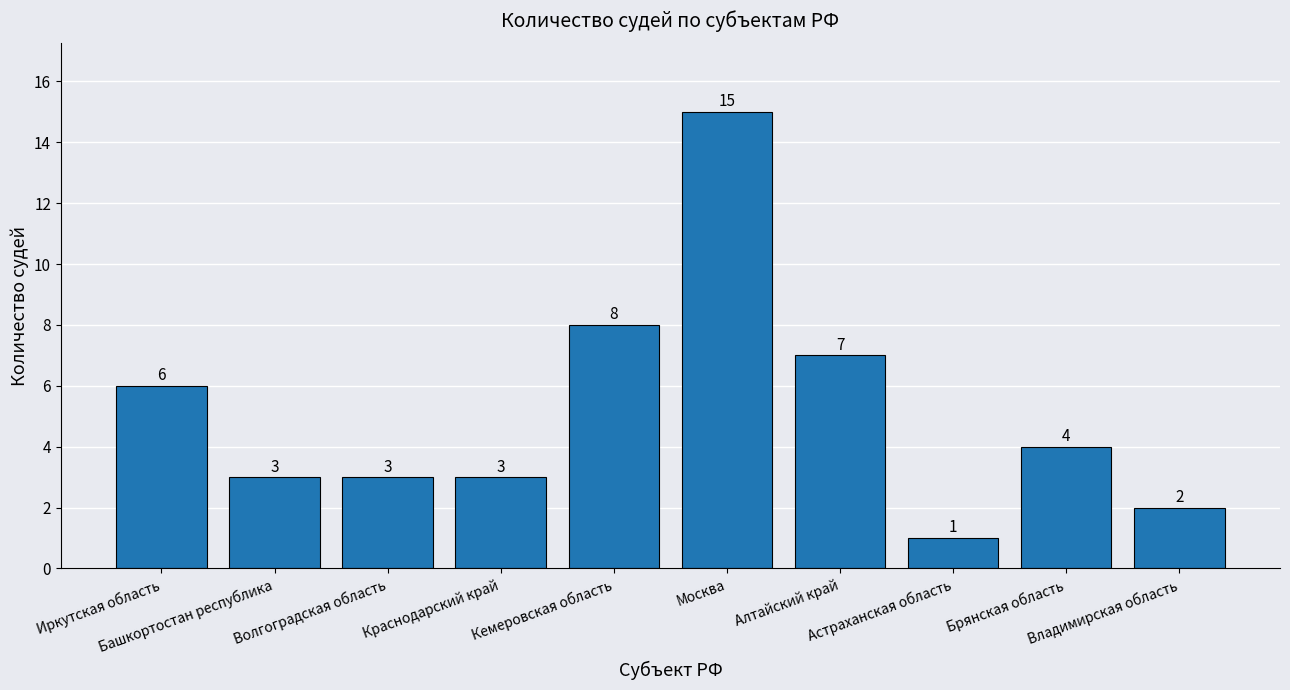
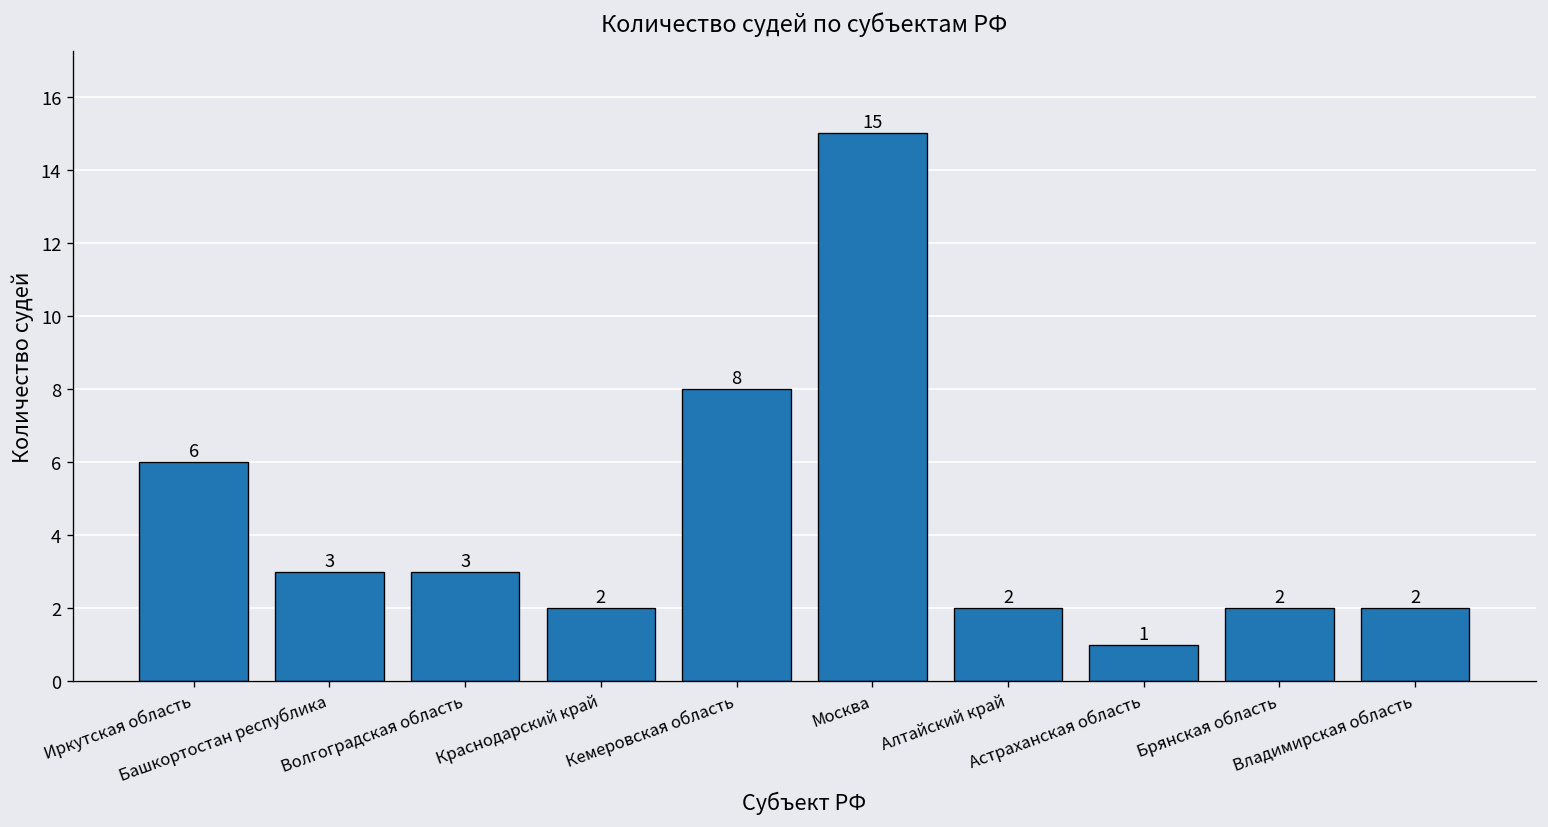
Краснодарский край: 3 -> 2
Алтайский край: 7 -> 2
Брянская область: 4 -> 2
